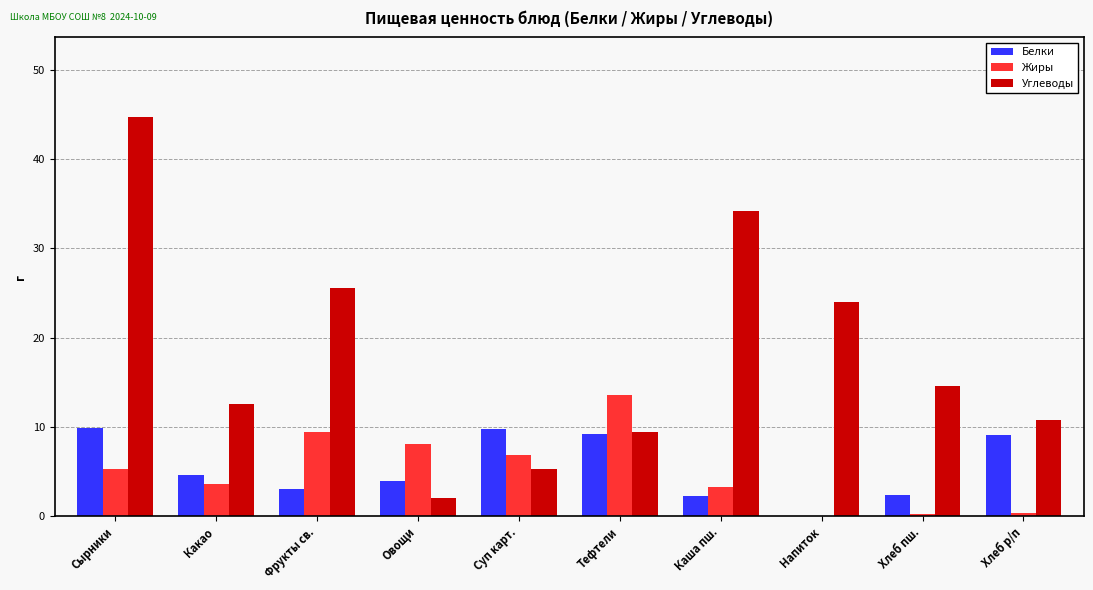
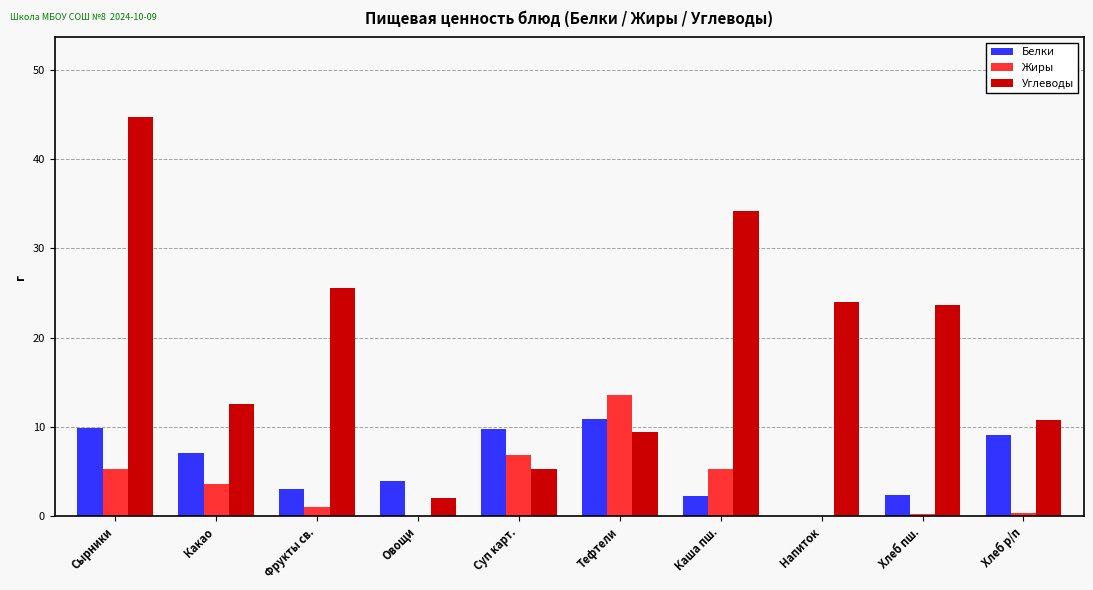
Белки, Какао: 5 -> 7
Жиры, Фрукты св.: 9 -> 1
Жиры, Овощи: 8 -> 0
Белки, Тефтели: 9 -> 11
Жиры, Каша пш.: 3 -> 5
Углеводы, Хлеб пш.: 15 -> 24
